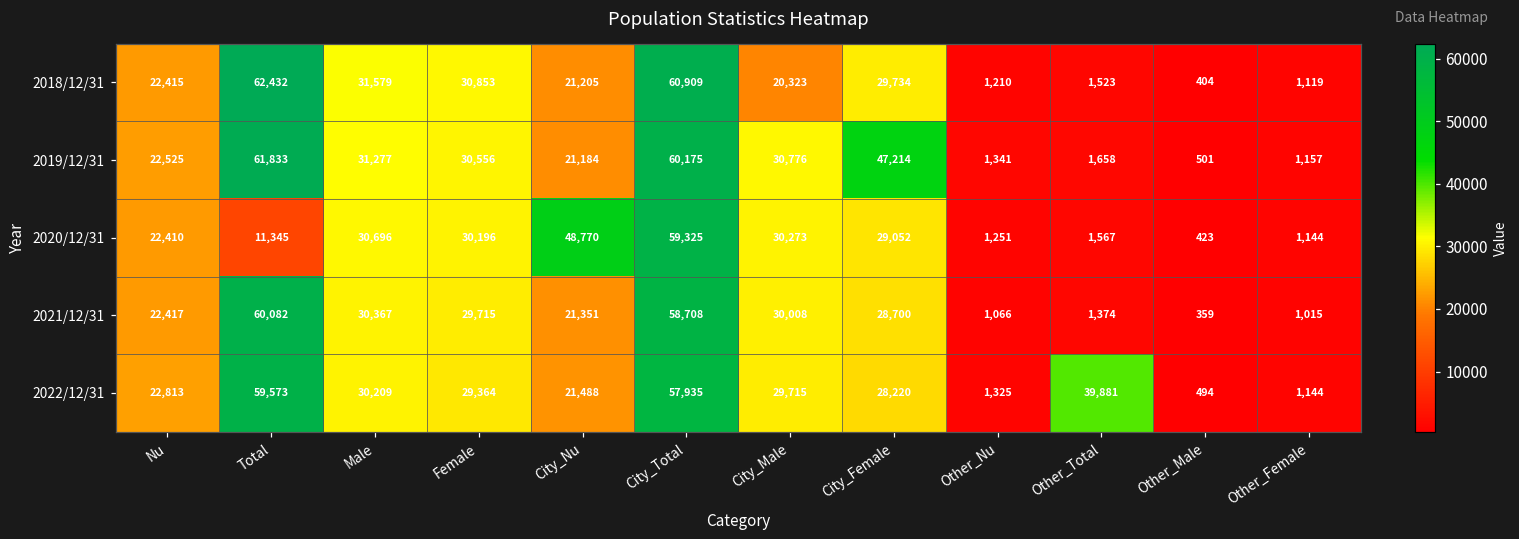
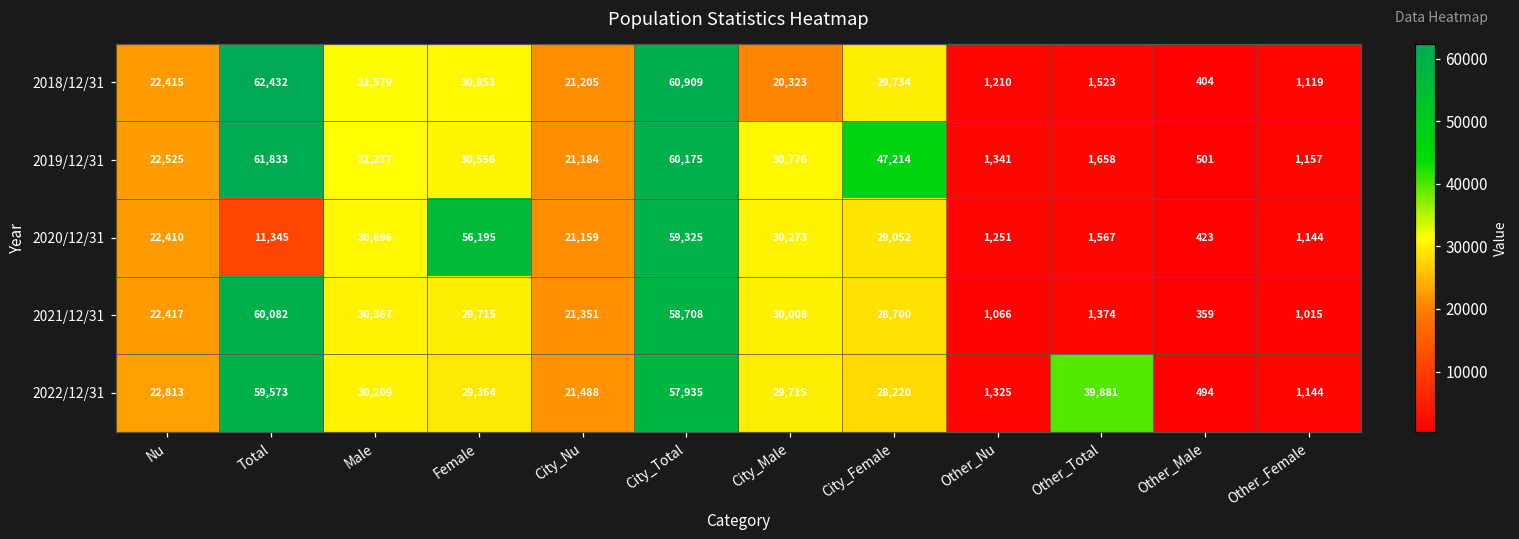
2020/12/31, Female: 30,196 -> 56,195
2020/12/31, City_Nu: 48,770 -> 21,159
